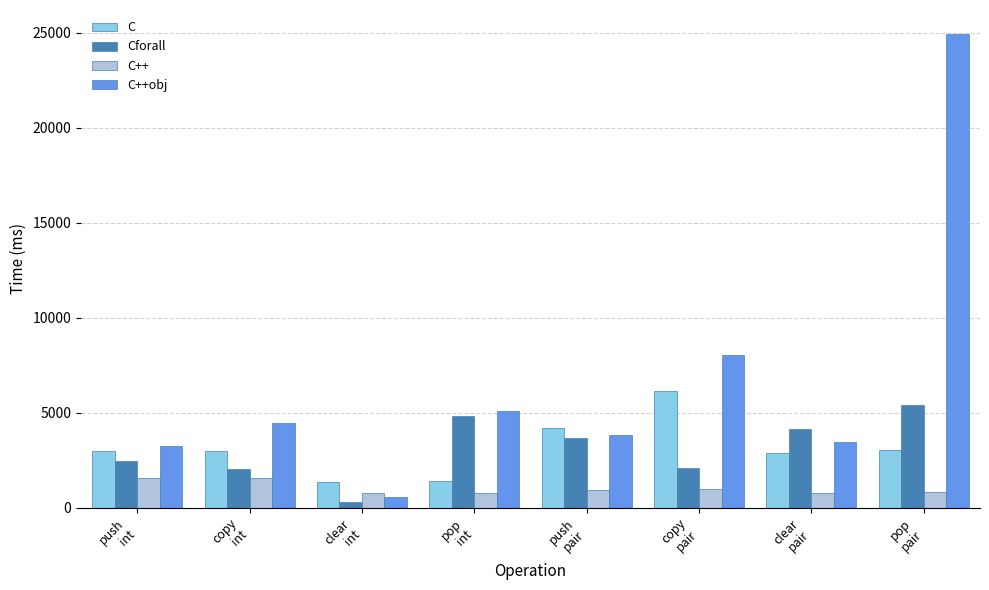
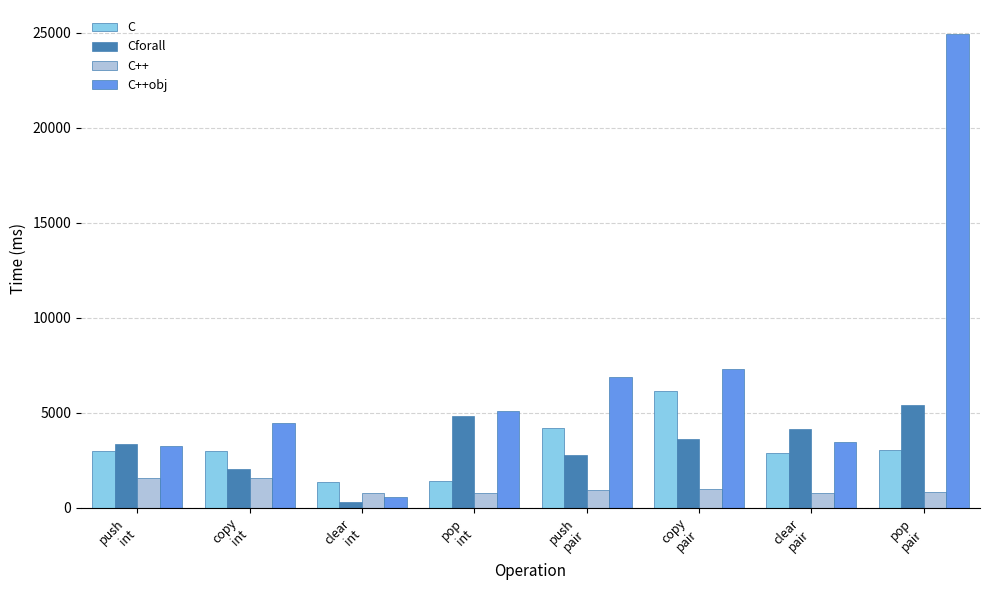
Cforall, push int: 2500 -> 3400
Cforall, push pair: 3700 -> 2800
C++obj, push pair: 3800 -> 6900
Cforall, copy pair: 2100 -> 3600
C++obj, copy pair: 8000 -> 7300
